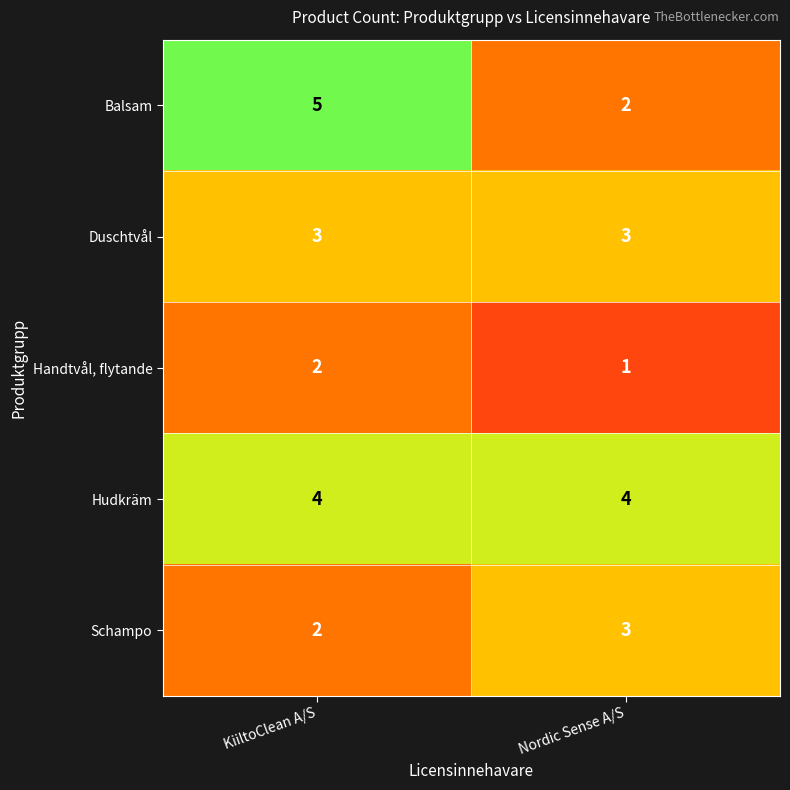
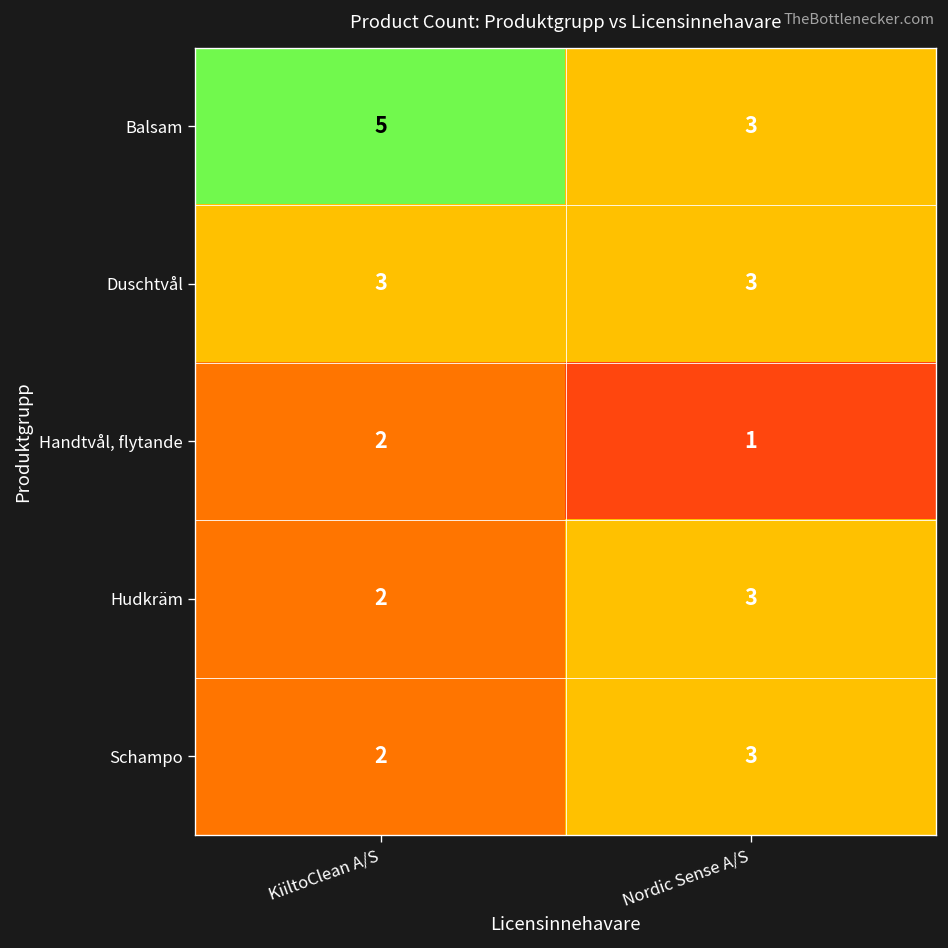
Balsam, Nordic Sense A/S: 2 -> 3
Hudkräm, KiiltoClean A/S: 4 -> 2
Hudkräm, Nordic Sense A/S: 4 -> 3
